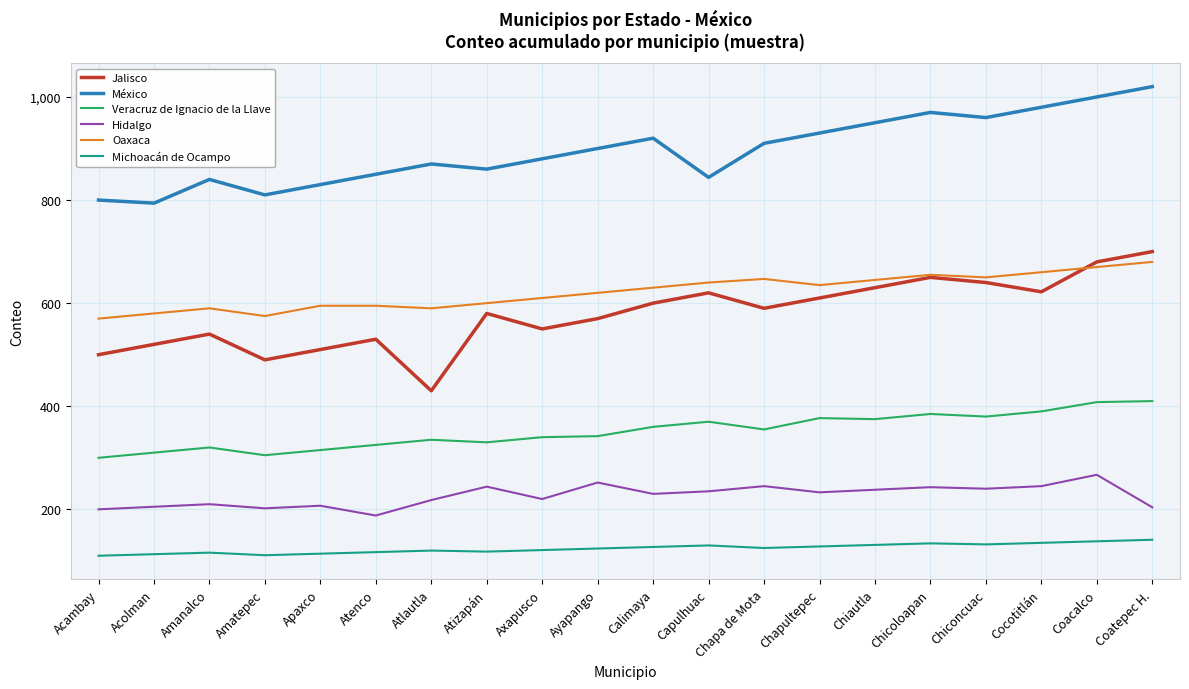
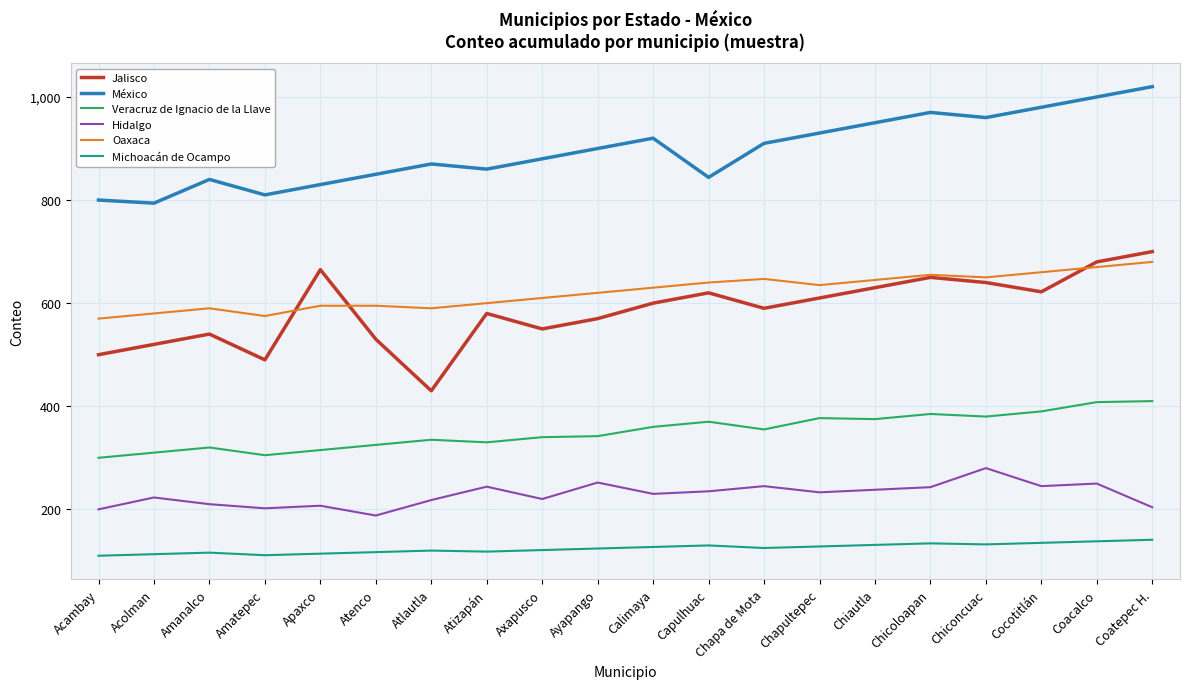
Hidalgo, Acolman: 210 -> 220
Jalisco, Apaxco: 510 -> 670
Hidalgo, Chiconcuac: 240 -> 280
Hidalgo, Coacalco: 270 -> 250
